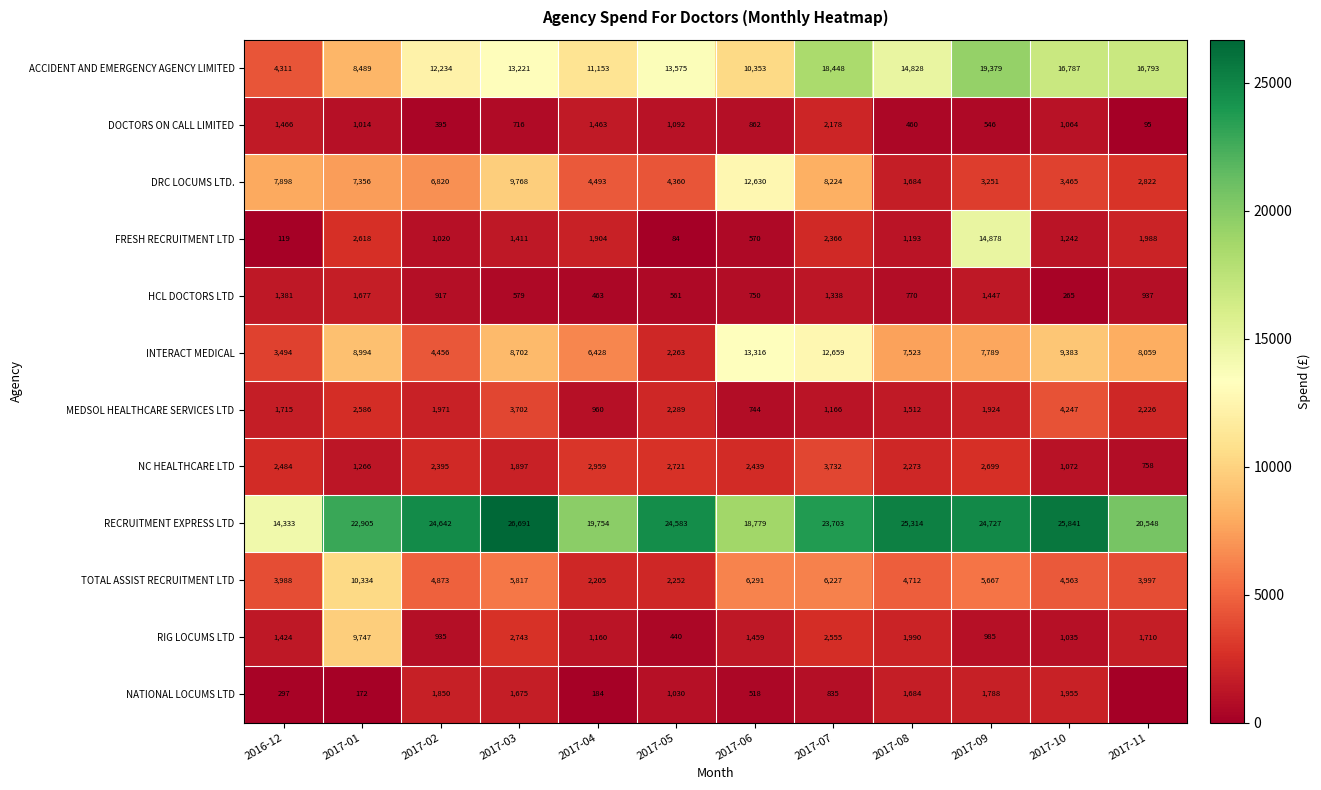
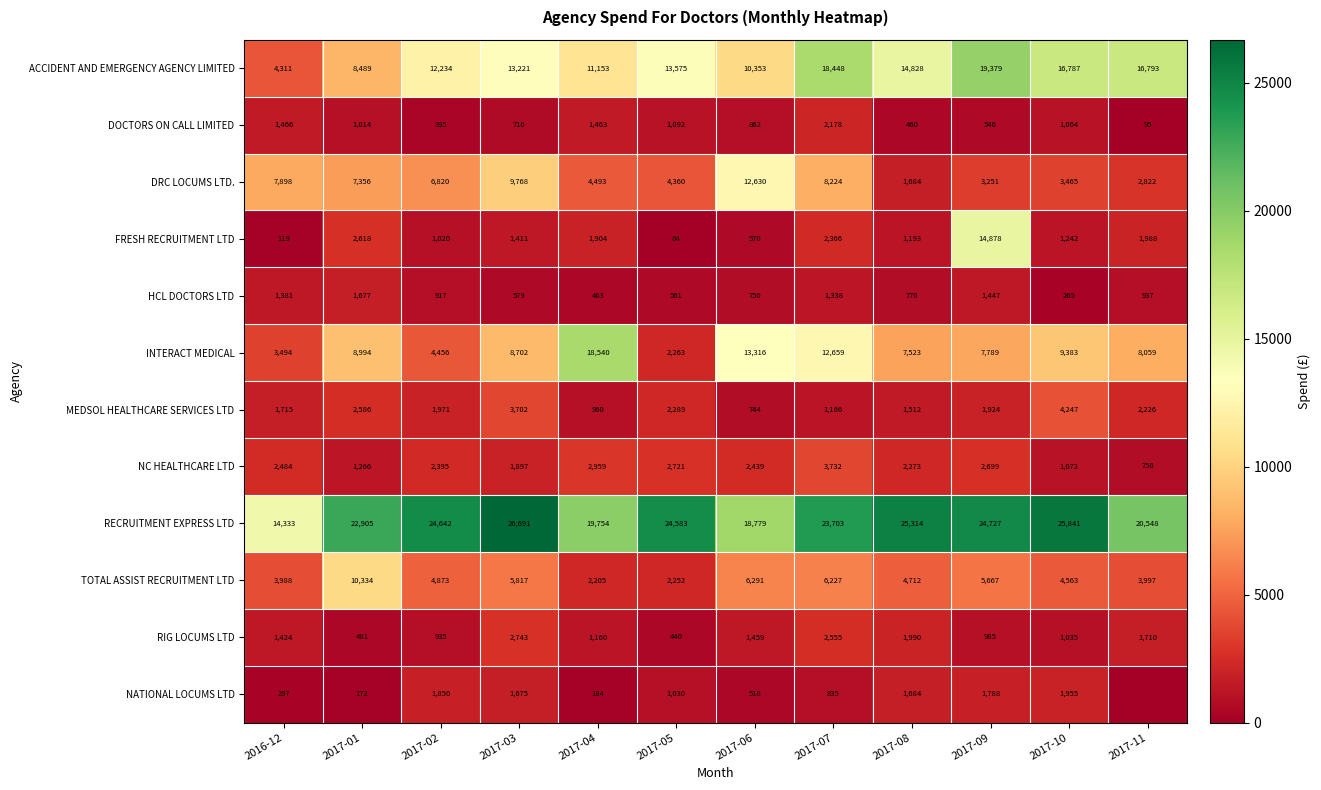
INTERACT MEDICAL, 2017-04: 6,428 -> 18,540
RIG LOCUMS LTD, 2017-01: 9,747 -> 481
